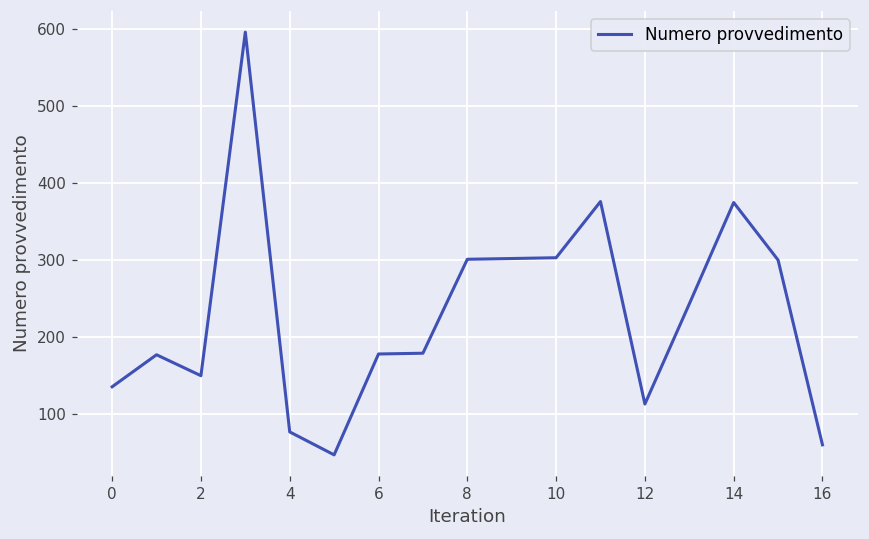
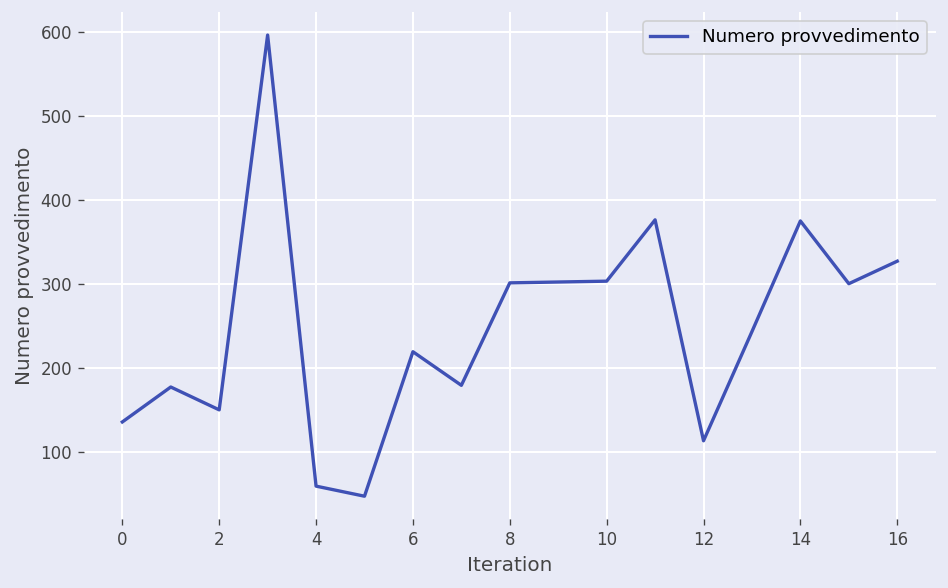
4: 80 -> 60
6: 180 -> 220
16: 60 -> 330
